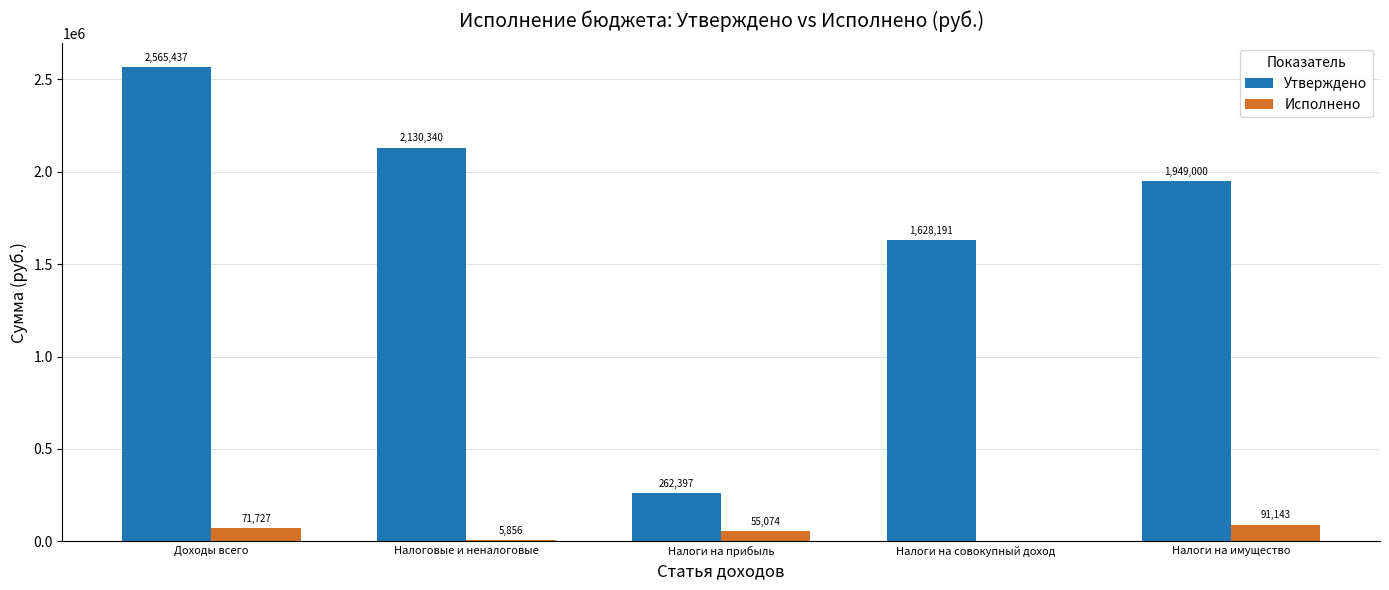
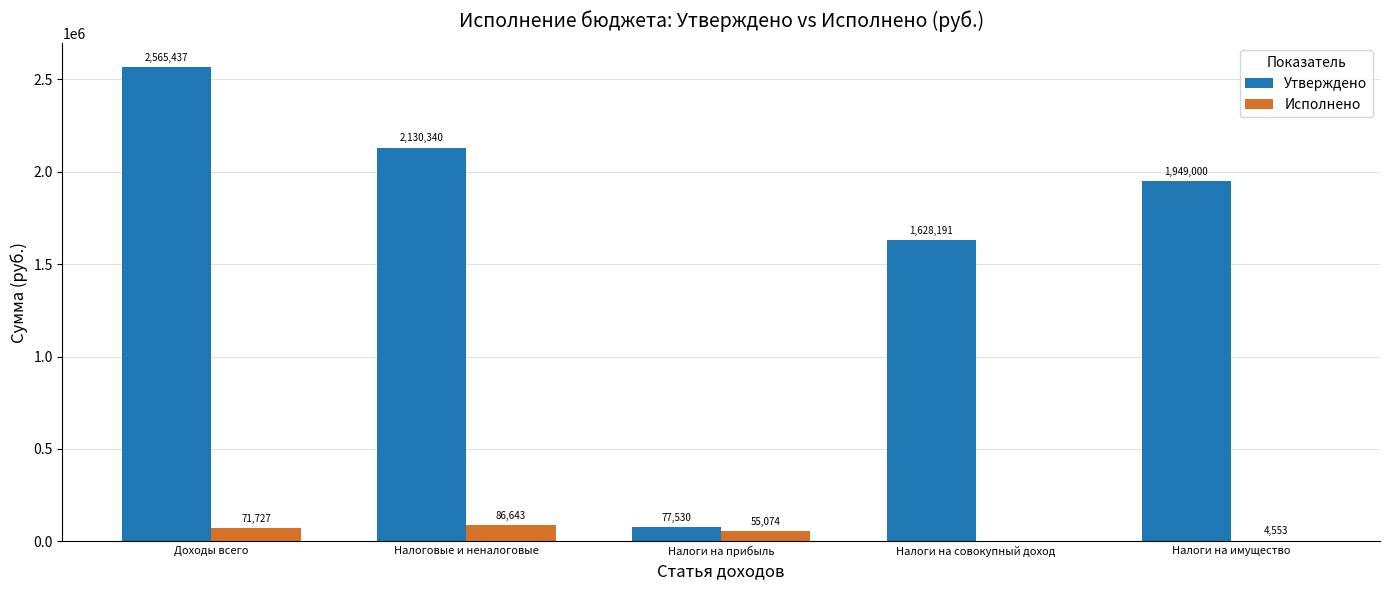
Исполнено, Налоговые и неналоговые: 5,856 -> 86,643
Утверждено, Налоги на прибыль: 262,397 -> 77,530
Исполнено, Налоги на имущество: 91,143 -> 4,553
